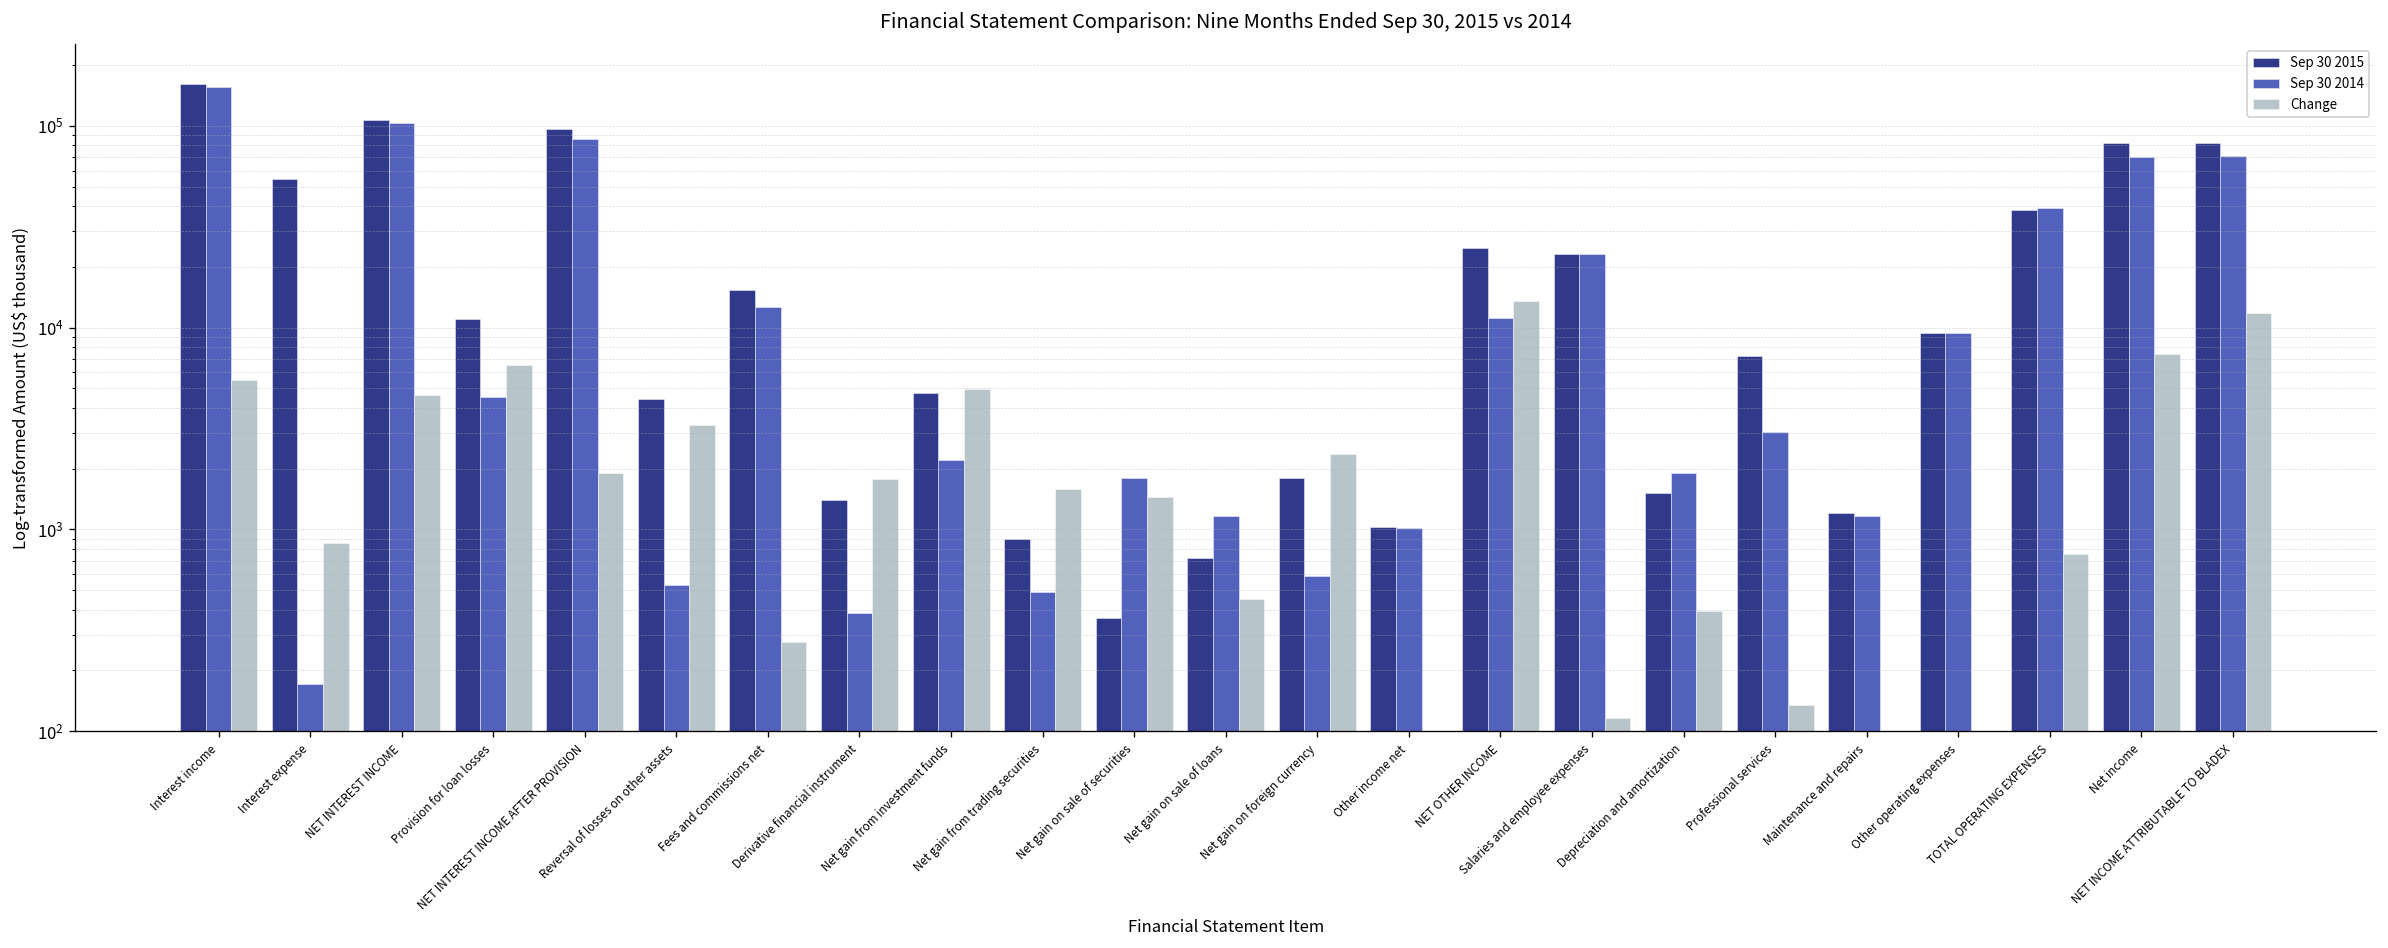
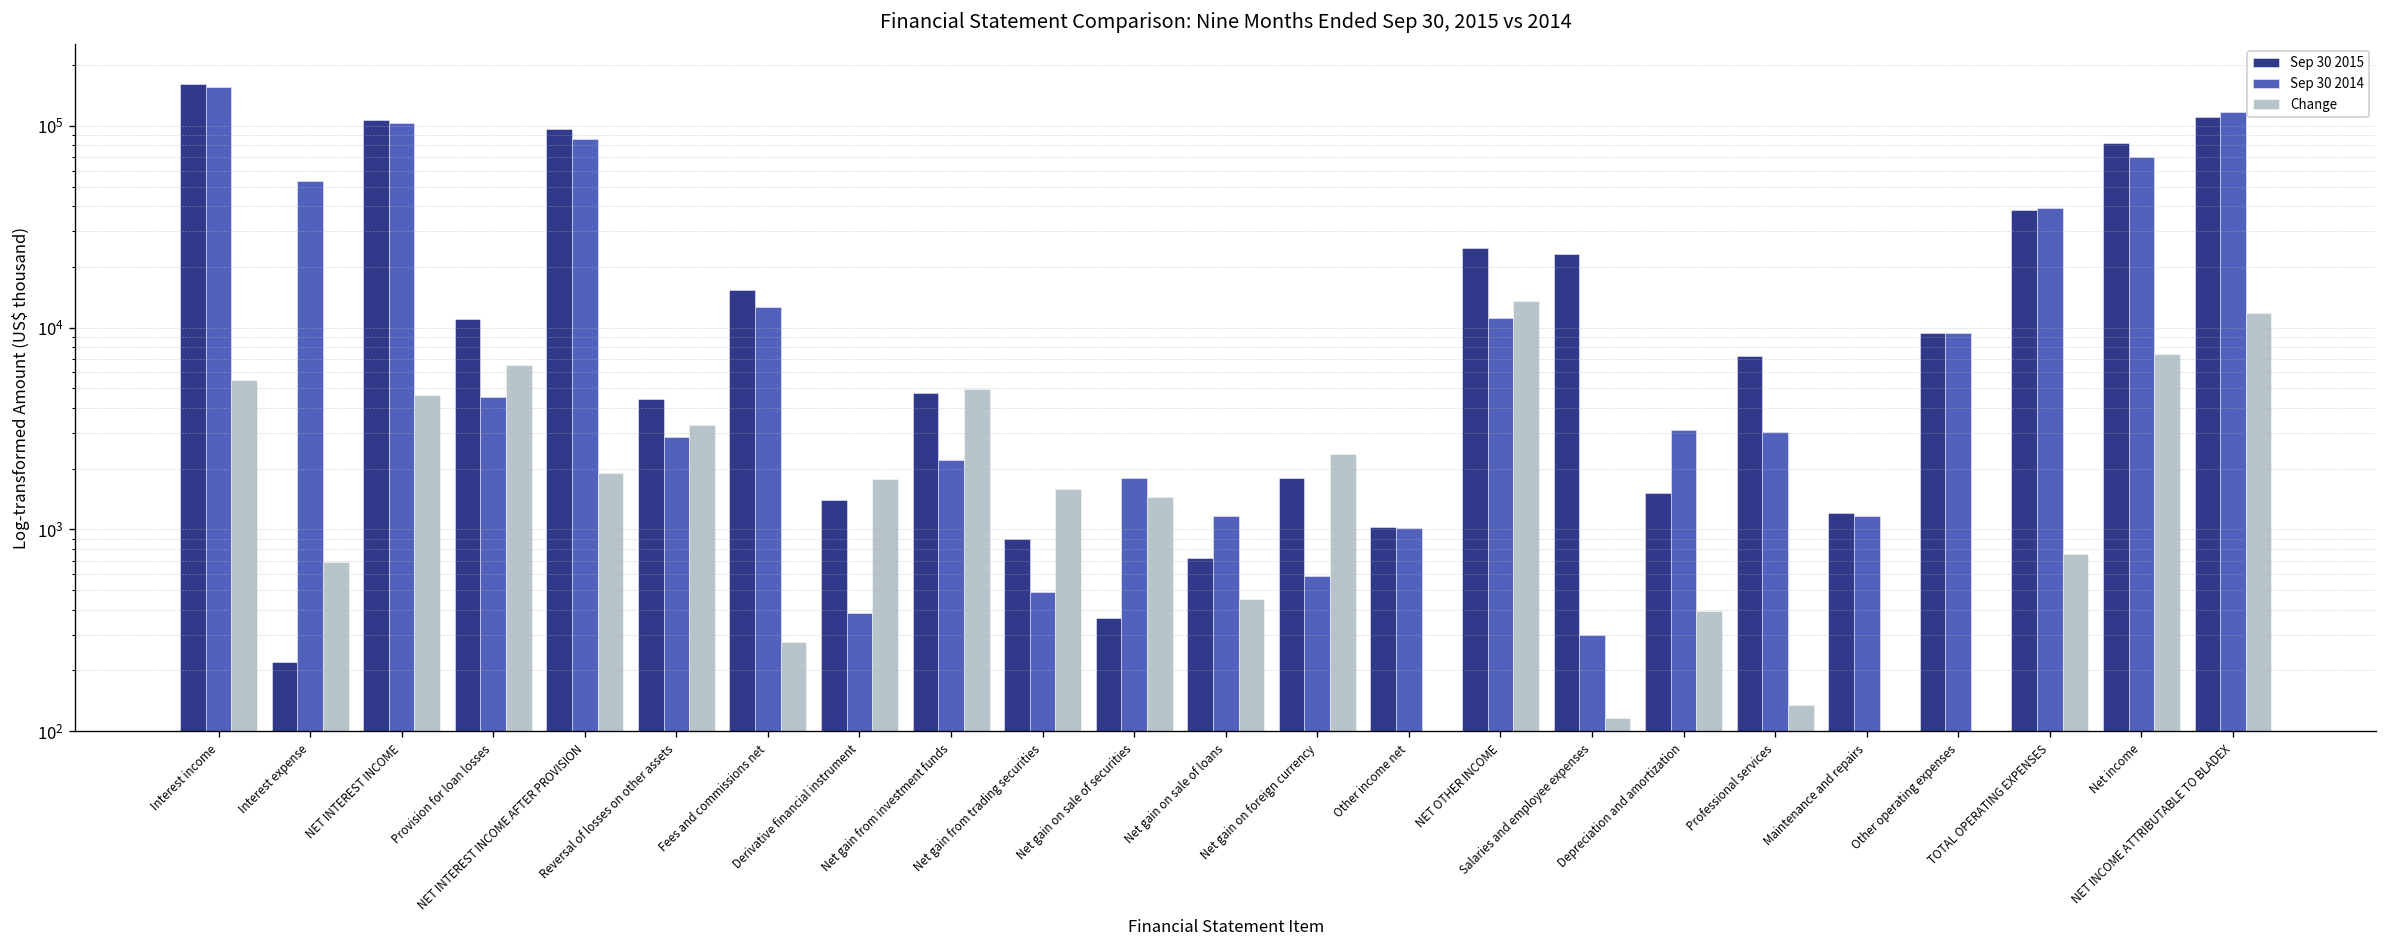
Sep 30 2015, Interest expense: 54000 -> 220
Sep 30 2014, Interest expense: 170 -> 54000
Change, Interest expense: 900 -> 690
Sep 30 2014, Reversal of losses on other assets: 530 -> 2900
Sep 30 2014, Salaries and employee expenses: 23000 -> 300
Sep 30 2014, Depreciation and amortization: 1900 -> 3100
Sep 30 2015, NET INCOME ATTRIBUTABLE TO BLADEX: 80000 -> 110000
Sep 30 2014, NET INCOME ATTRIBUTABLE TO BLADEX: 71000 -> 120000
